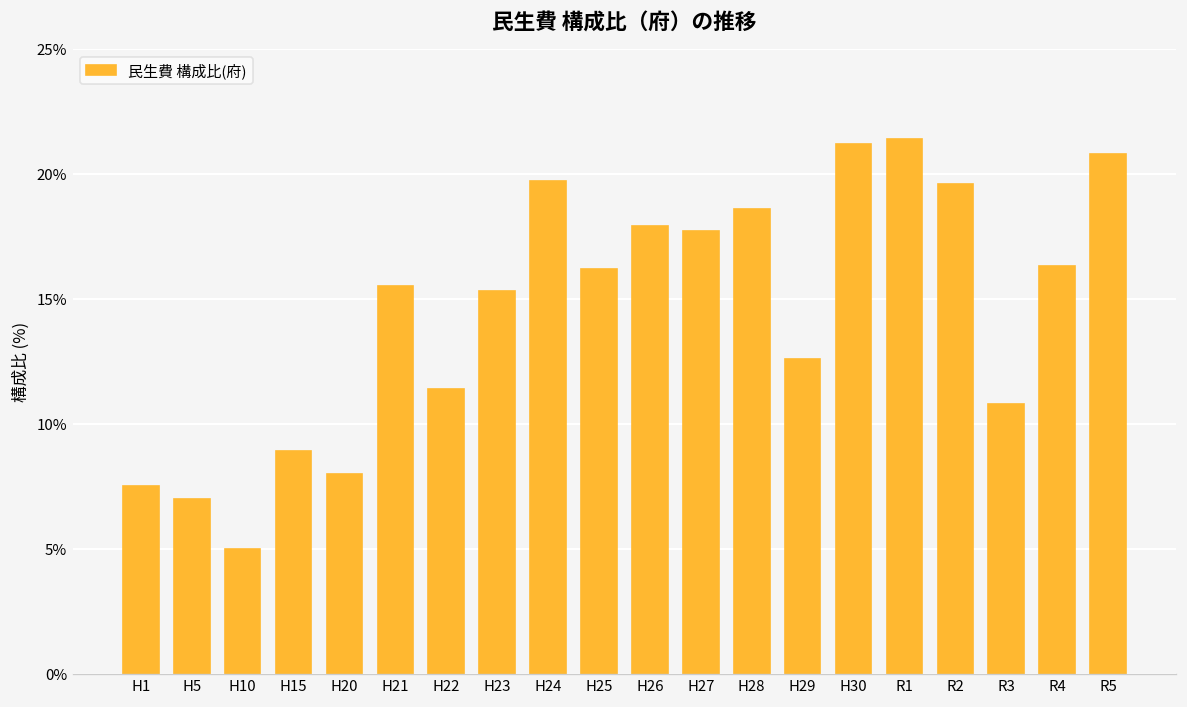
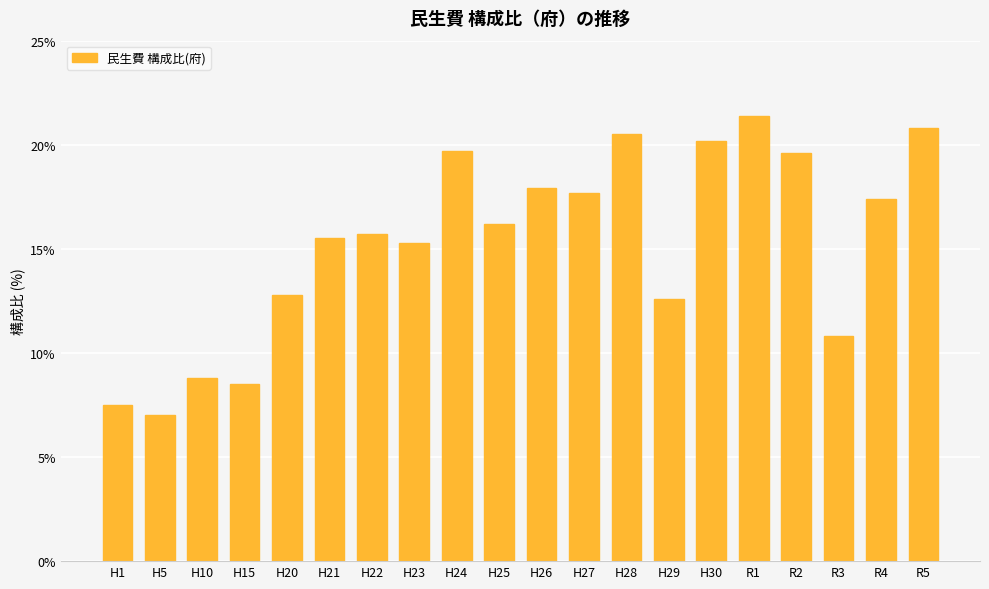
H10: 5.0% -> 8.8%
H15: 8.9% -> 8.5%
H20: 8.0% -> 12.8%
H22: 11.4% -> 15.7%
H28: 18.6% -> 20.5%
H30: 21.2% -> 20.2%
R4: 16.3% -> 17.4%
